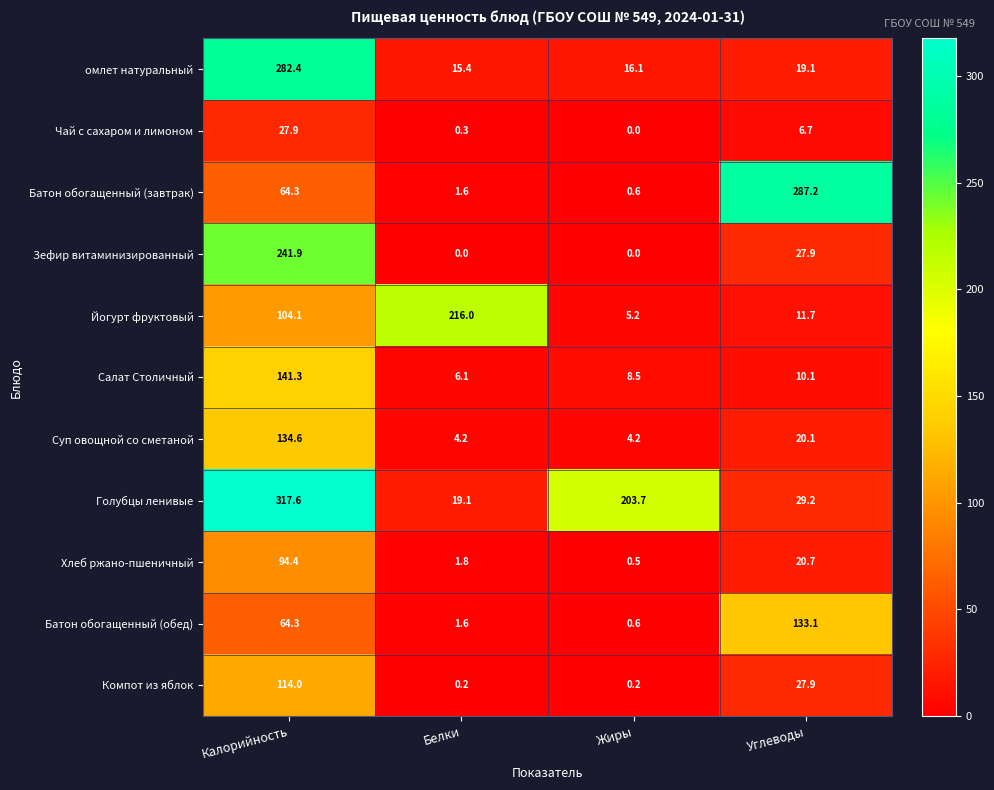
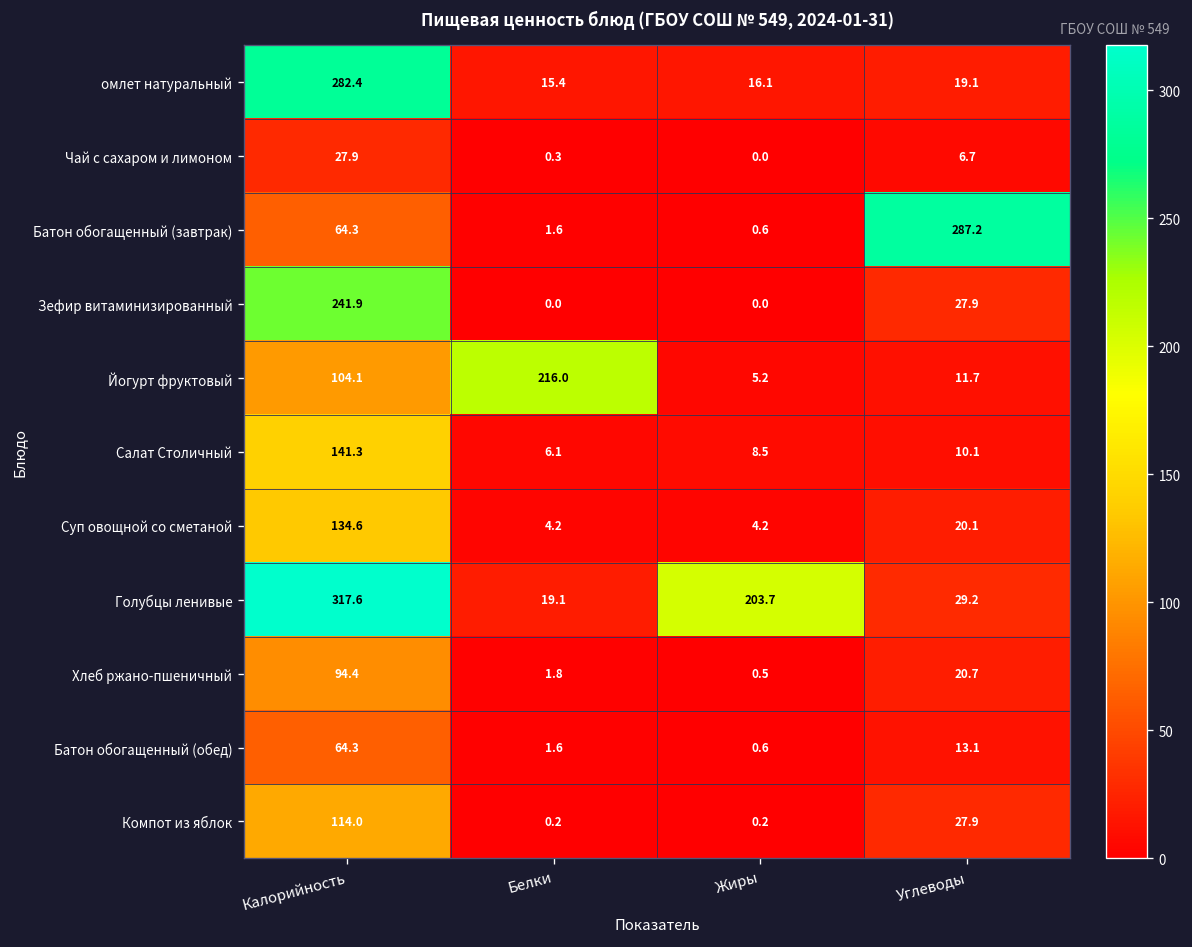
Батон обогащенный (обед), Углеводы: 133.1 -> 13.1
